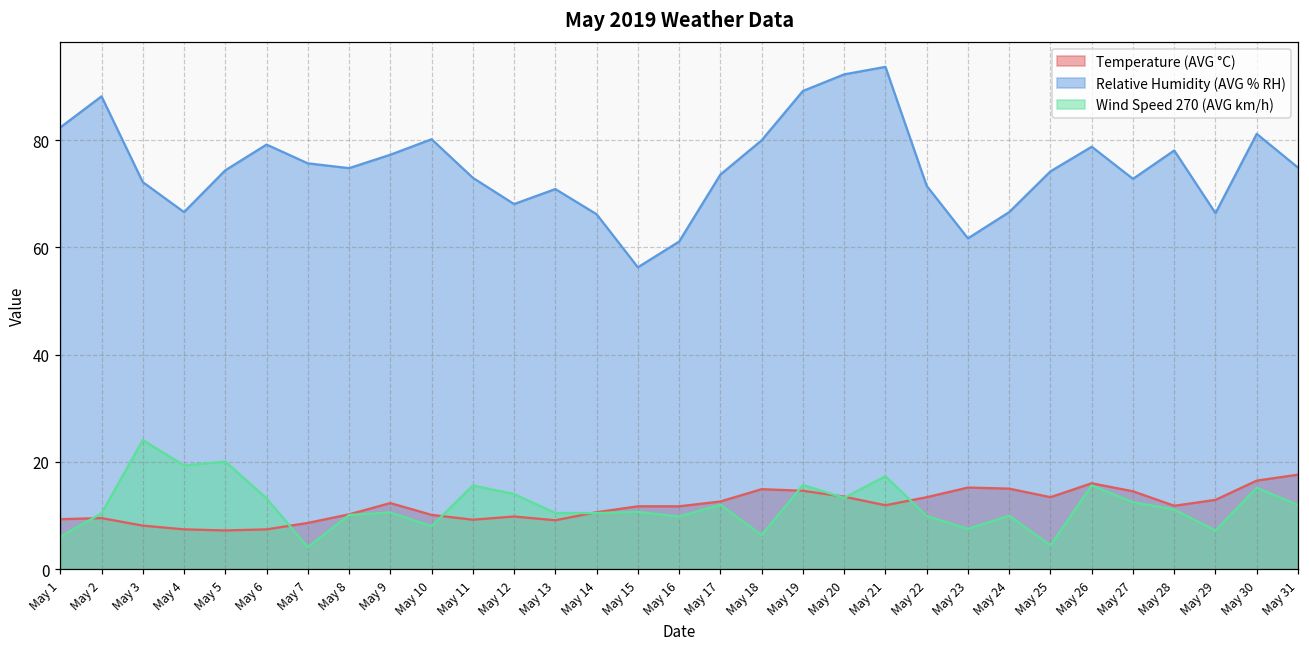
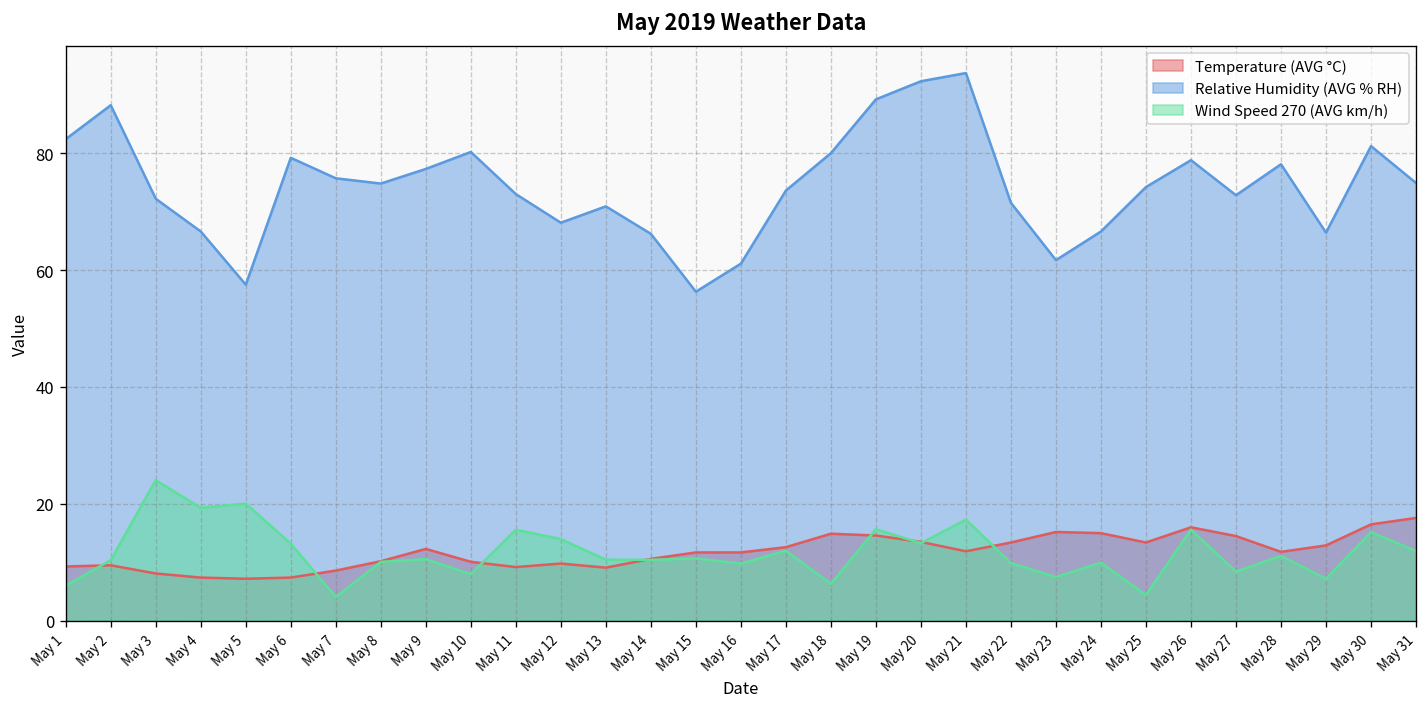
Relative Humidity (AVG % RH), May 5: 74 -> 58
Wind Speed 270 (AVG km/h), May 27: 12 -> 8
